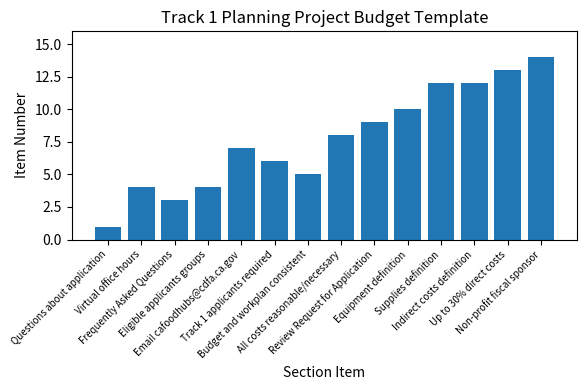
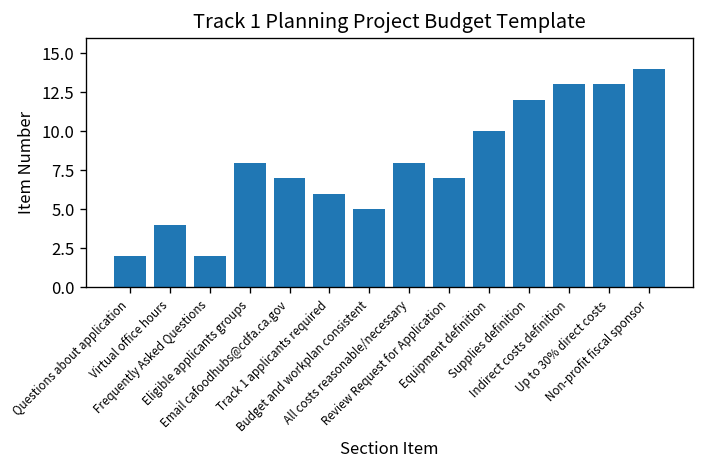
Questions about application: 1 -> 2
Frequently Asked Questions: 3 -> 2
Eligible applicants groups: 4 -> 8
Review Request for Application: 9 -> 7
Indirect costs definition: 12 -> 13
